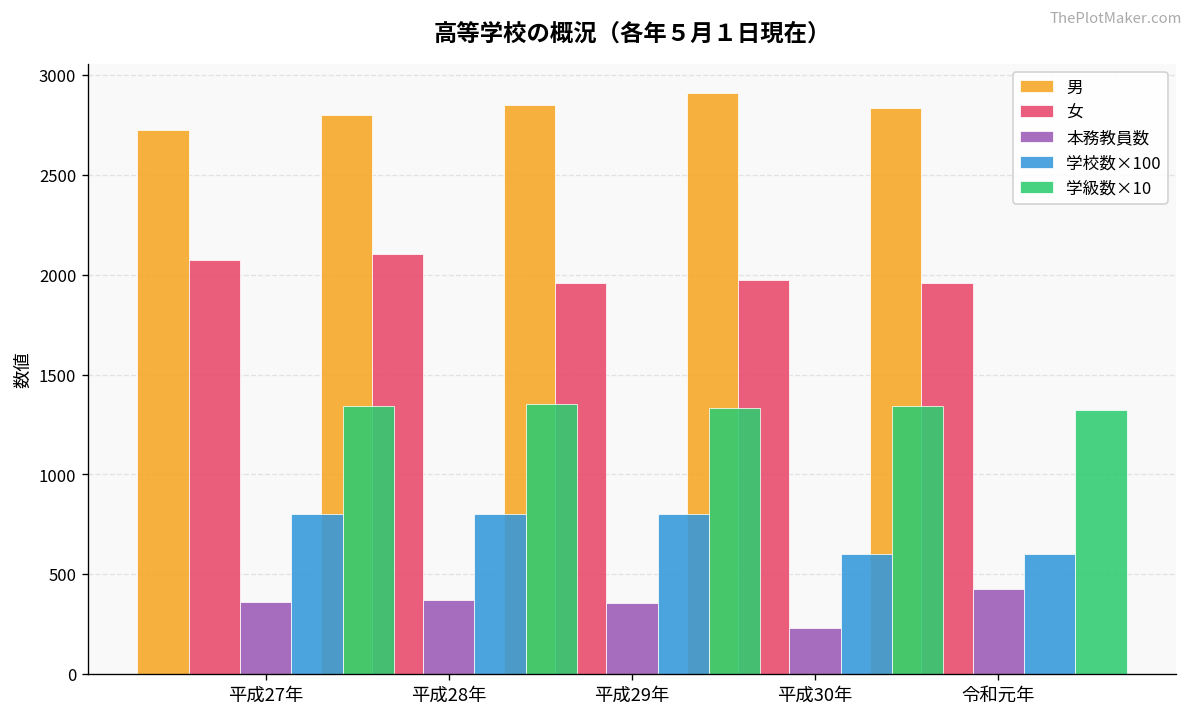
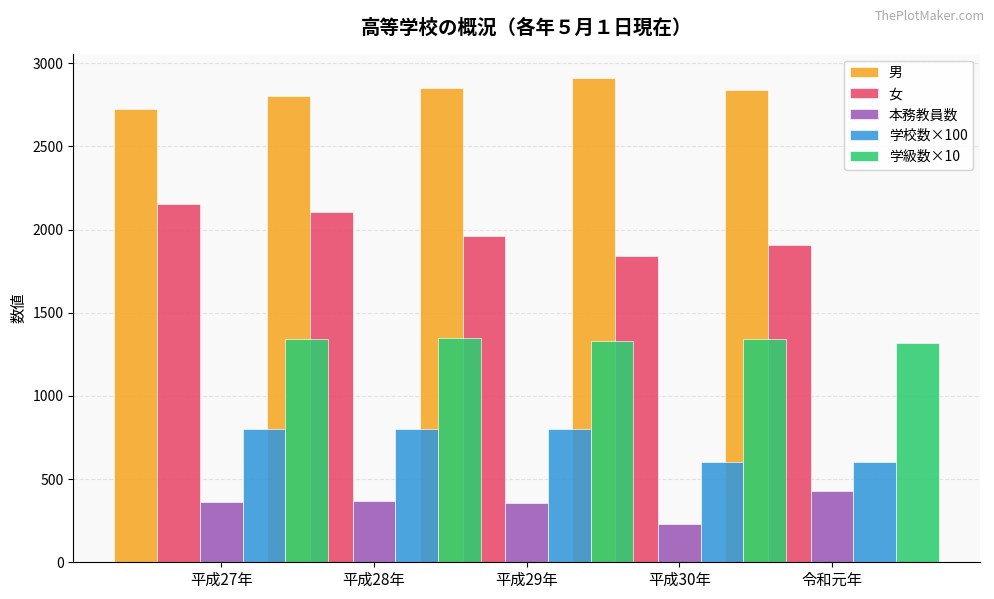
女, 平成27年: 2080 -> 2150
女, 平成30年: 1970 -> 1840
女, 令和元年: 1960 -> 1910
